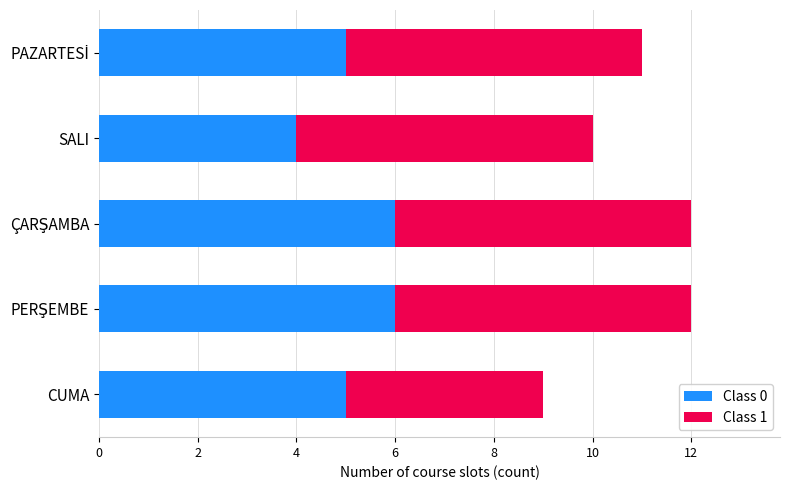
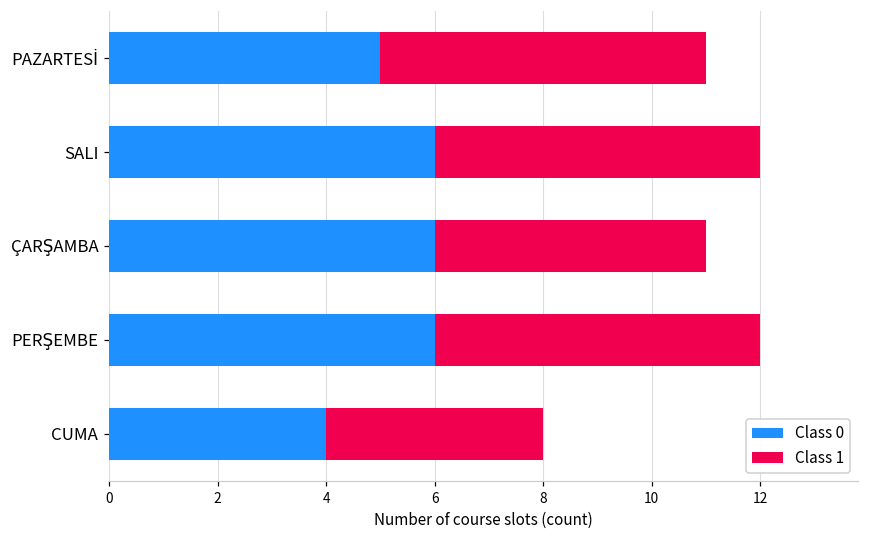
Class 0, SALI: 4 -> 6
Class 1, ÇARŞAMBA: 6 -> 5
Class 0, CUMA: 5 -> 4
